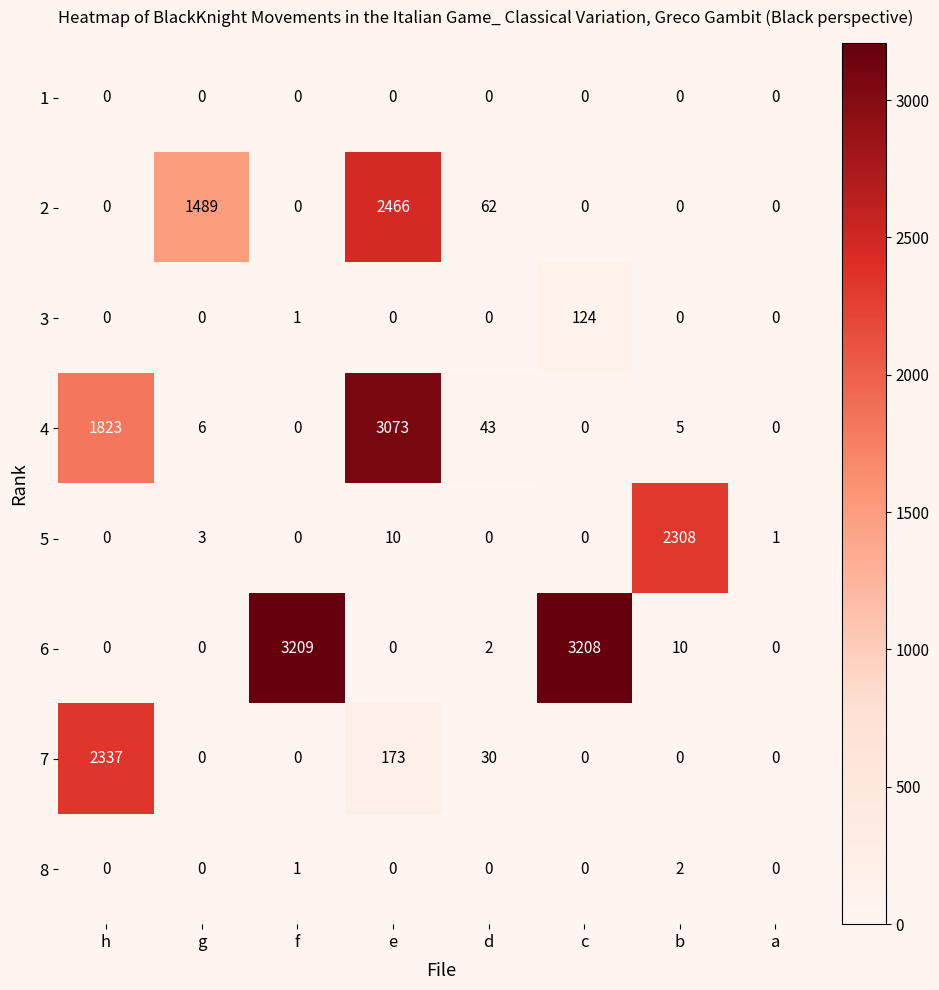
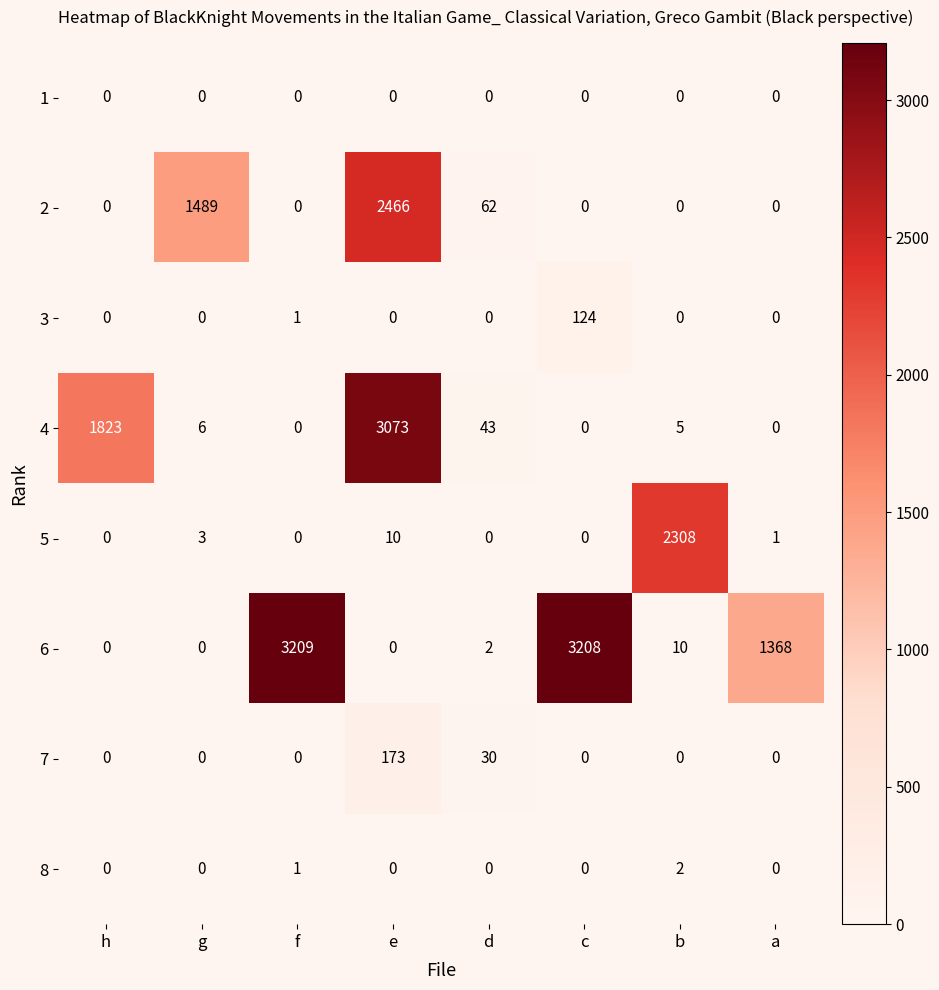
6, a: 0 -> 1368
7, h: 2337 -> 0
